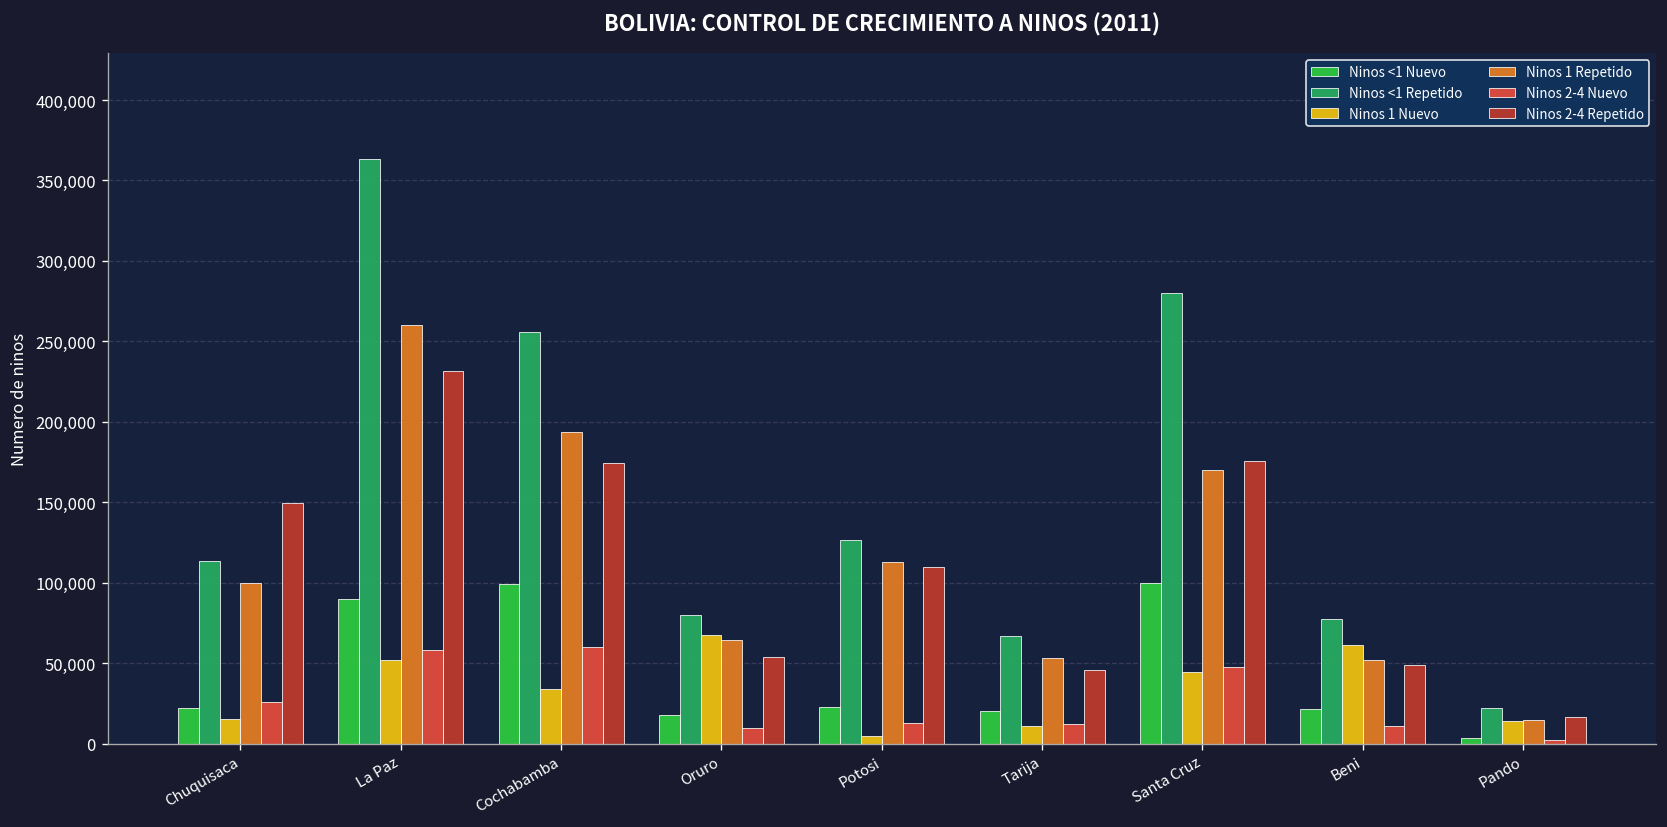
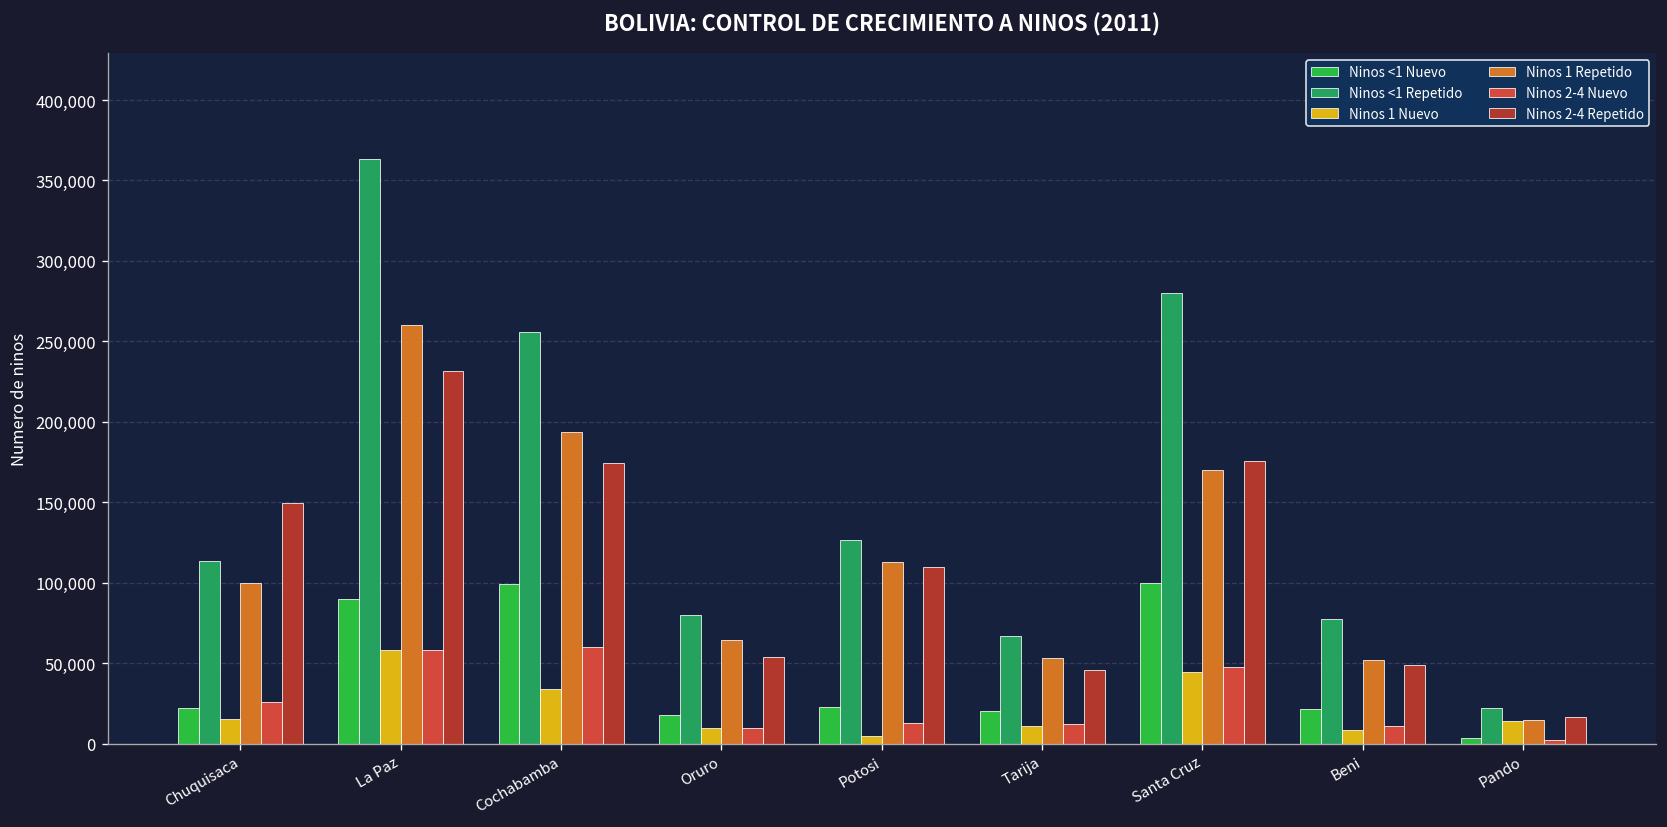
Ninos 1 Nuevo, La Paz: 52,000 -> 58,000
Ninos 1 Nuevo, Oruro: 68,000 -> 10,000
Ninos 1 Nuevo, Beni: 61,000 -> 9,000
